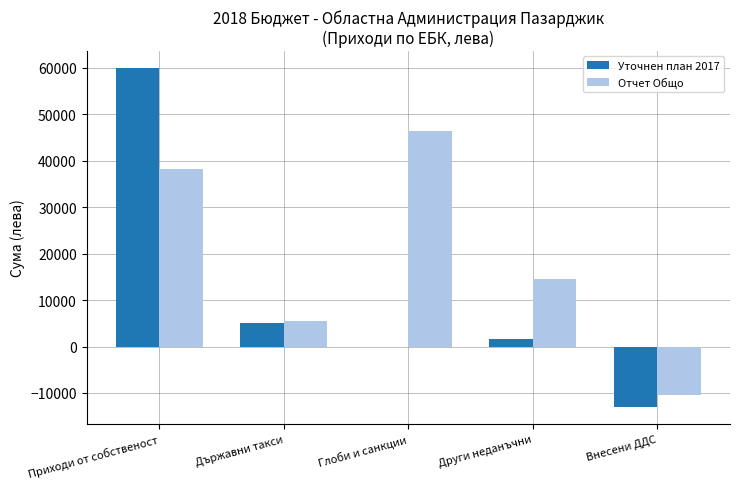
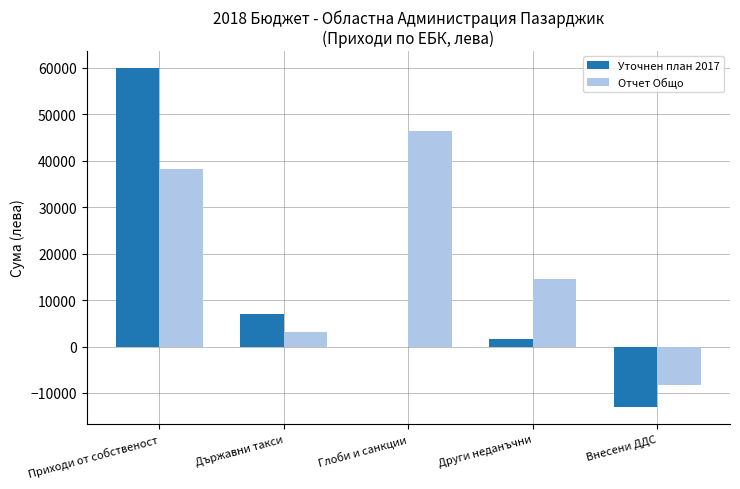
Уточнен план 2017, Държавни такси: 5000 -> 7000
Отчет Общо, Държавни такси: 6000 -> 3000
Отчет Общо, Внесени ДДС: -10000 -> -8000
